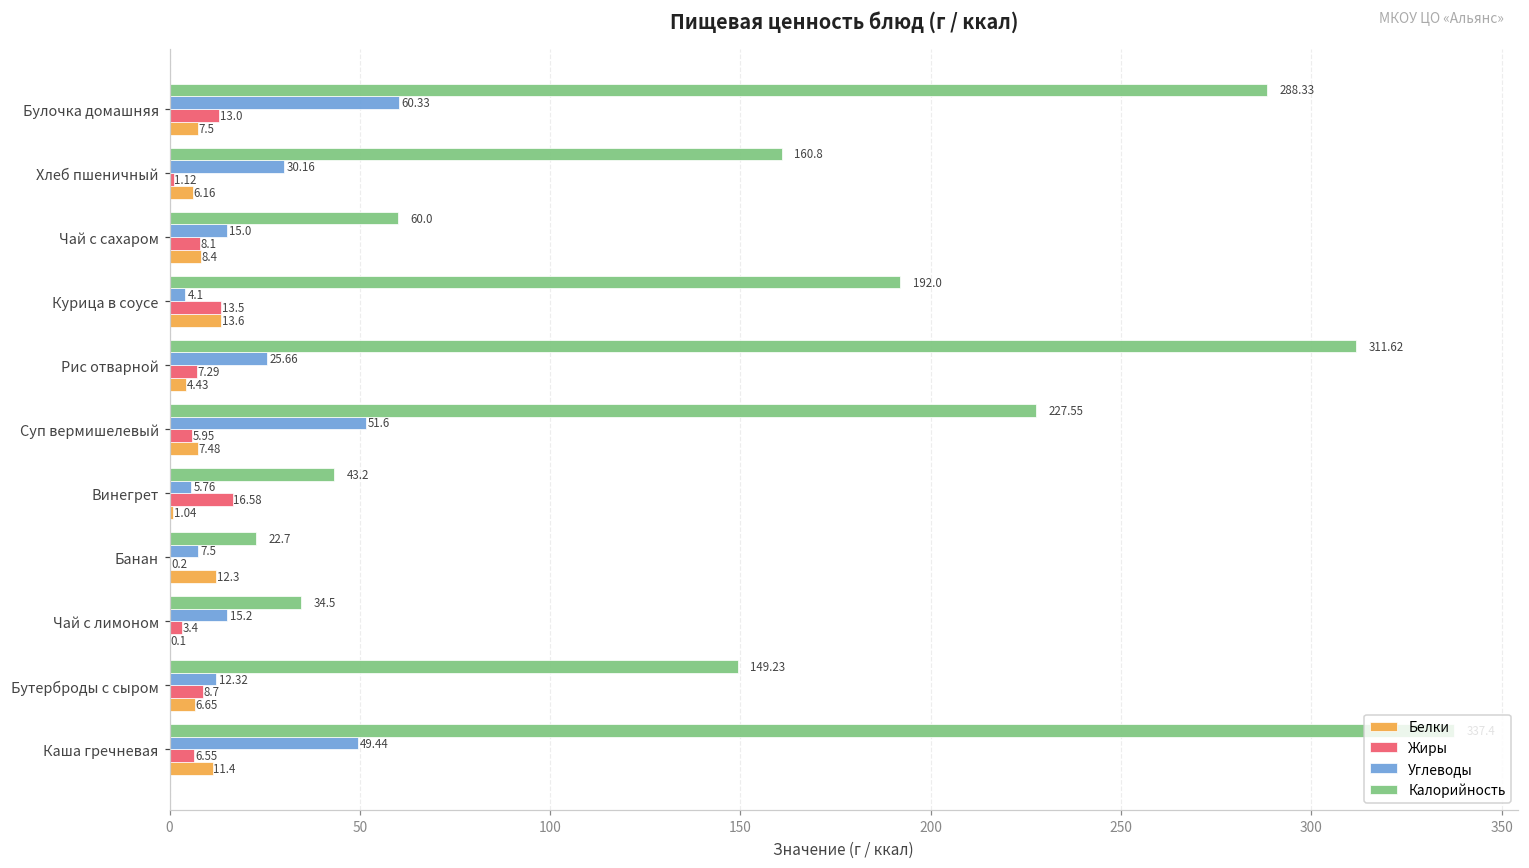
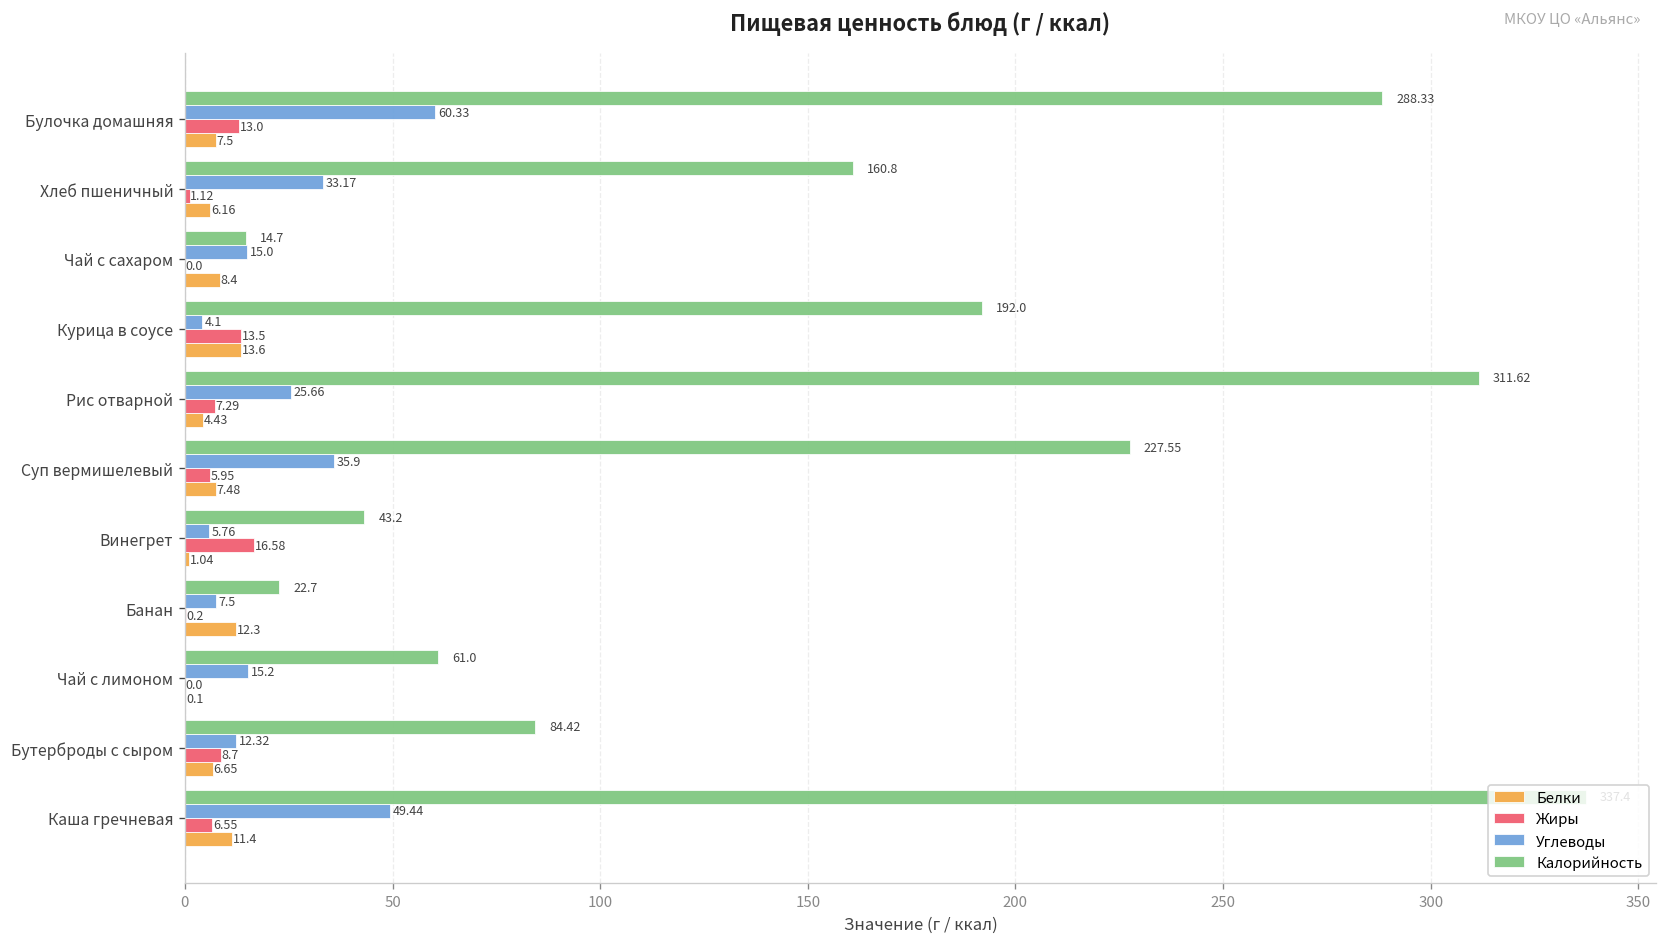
Углеводы, Хлеб пшеничный: 30.16 -> 33.17
Калорийность, Чай с сахаром: 60.0 -> 14.7
Жиры, Чай с сахаром: 8.1 -> 0.0
Углеводы, Суп вермишелевый: 51.6 -> 35.9
Калорийность, Чай с лимоном: 34.5 -> 61.0
Жиры, Чай с лимоном: 3.4 -> 0.0
Калорийность, Бутерброды с сыром: 149.23 -> 84.42
